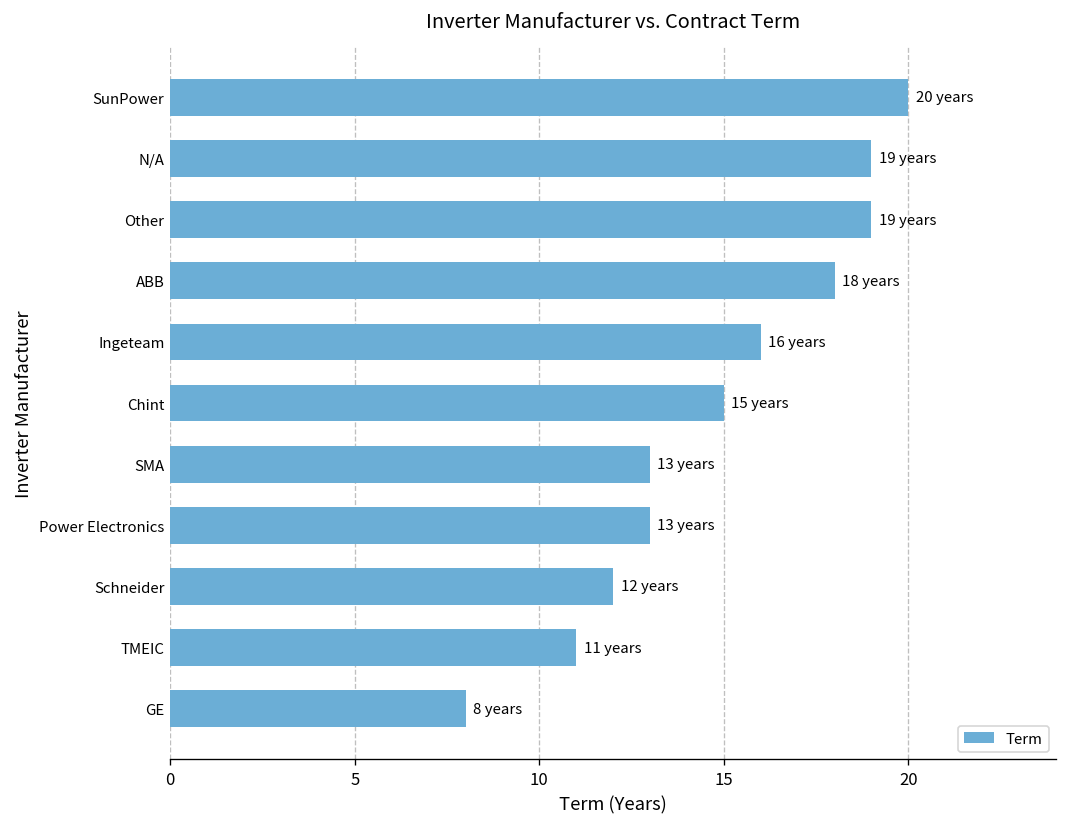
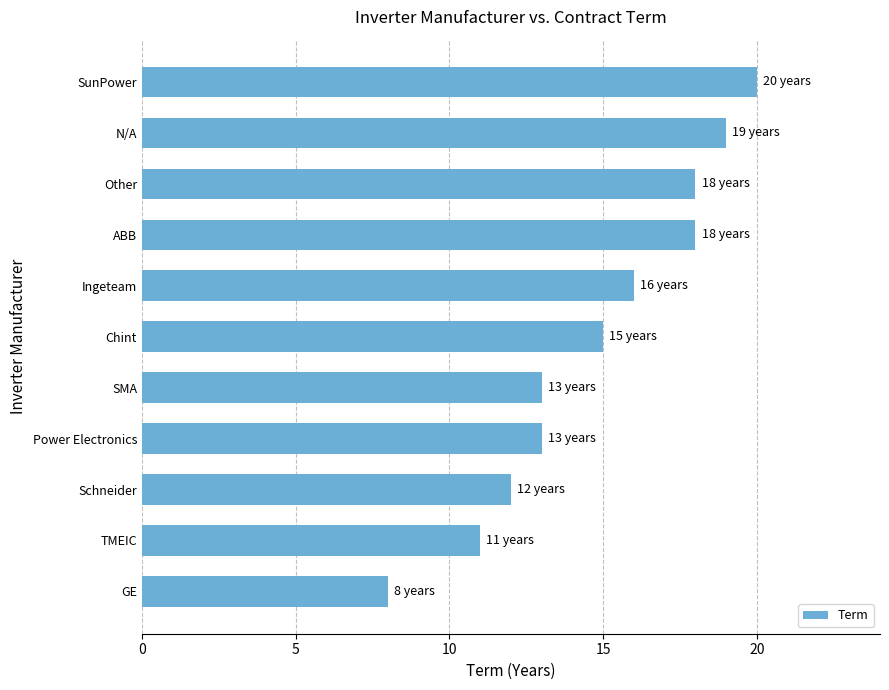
Other: 19 -> 18
